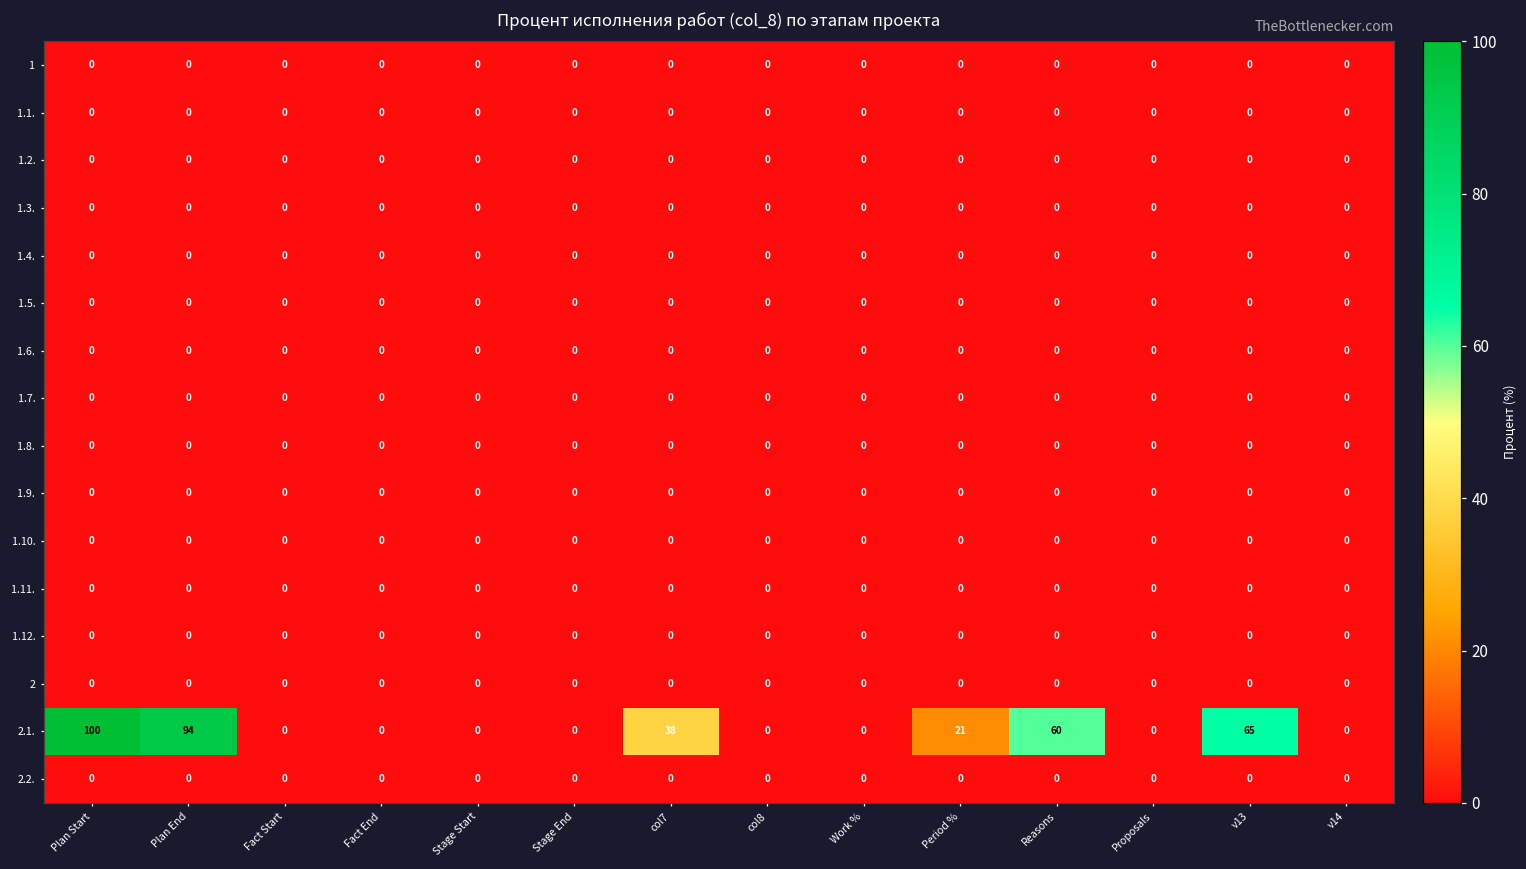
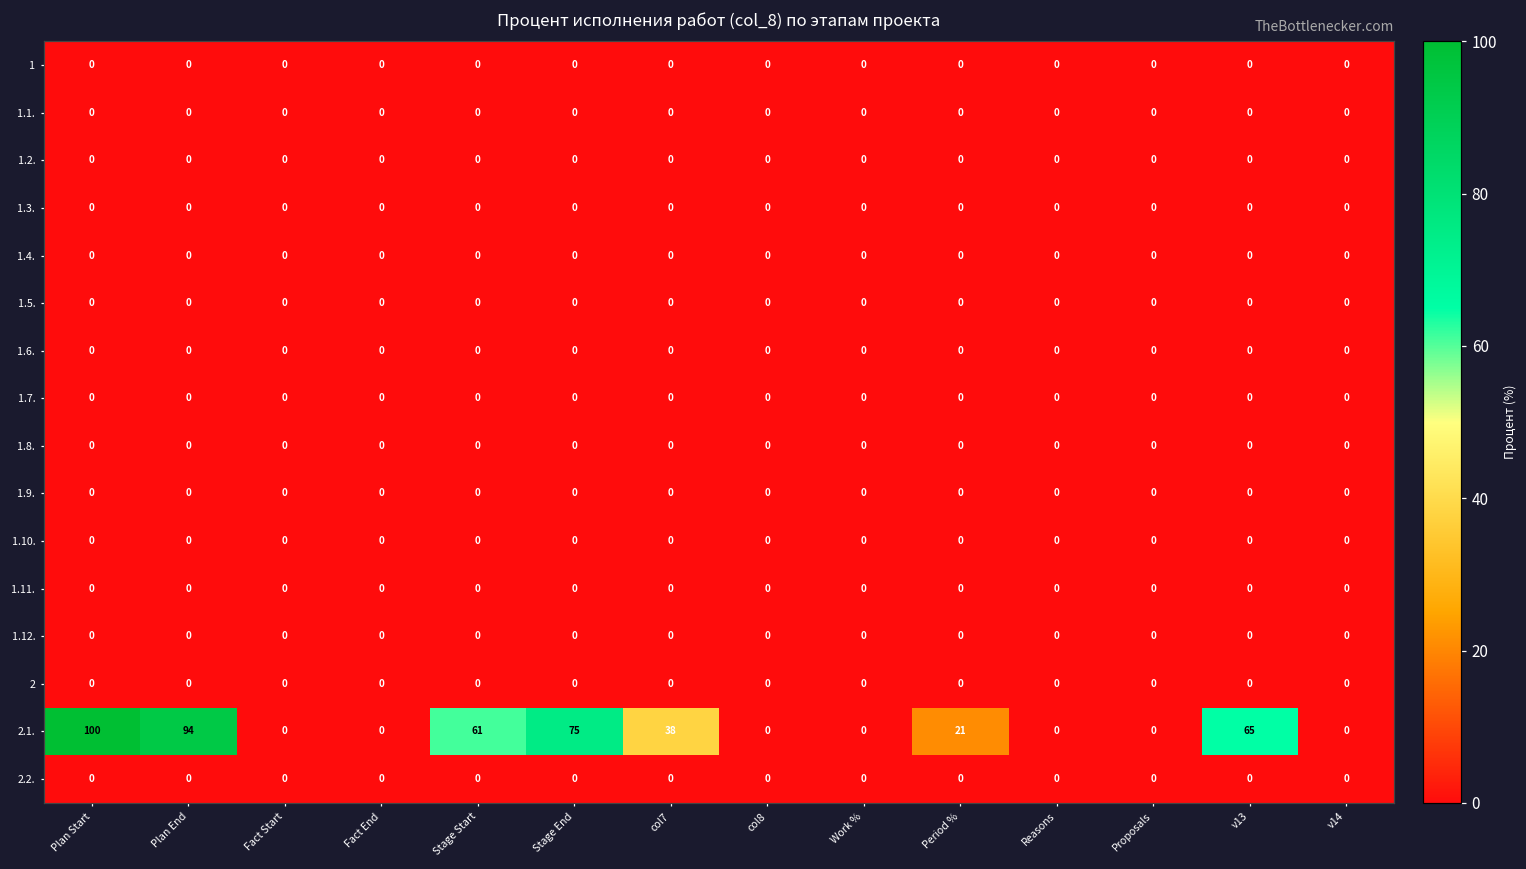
2.1., Stage Start: 0 -> 61
2.1., Stage End: 0 -> 75
2.1., Reasons: 60 -> 0
